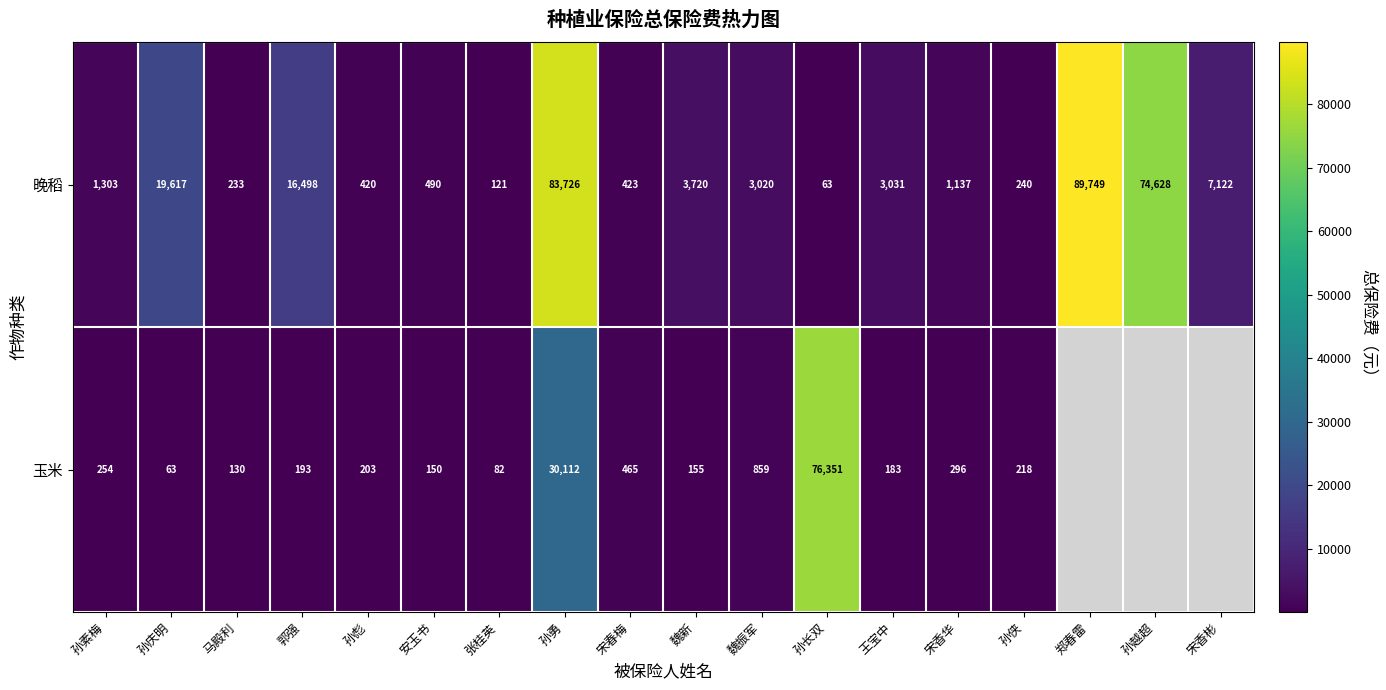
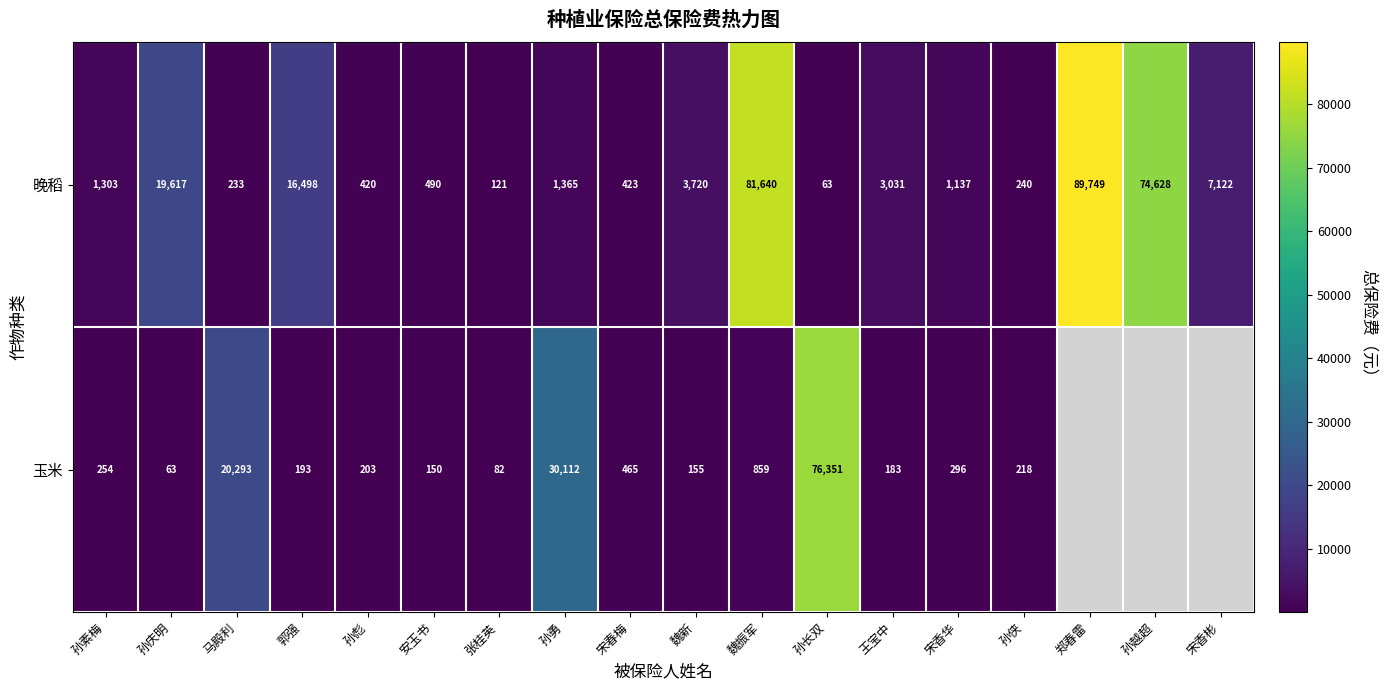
晚稻, 孙勇: 83,726 -> 1,365
晚稻, 魏振军: 3,020 -> 81,640
玉米, 马殿利: 130 -> 20,293
